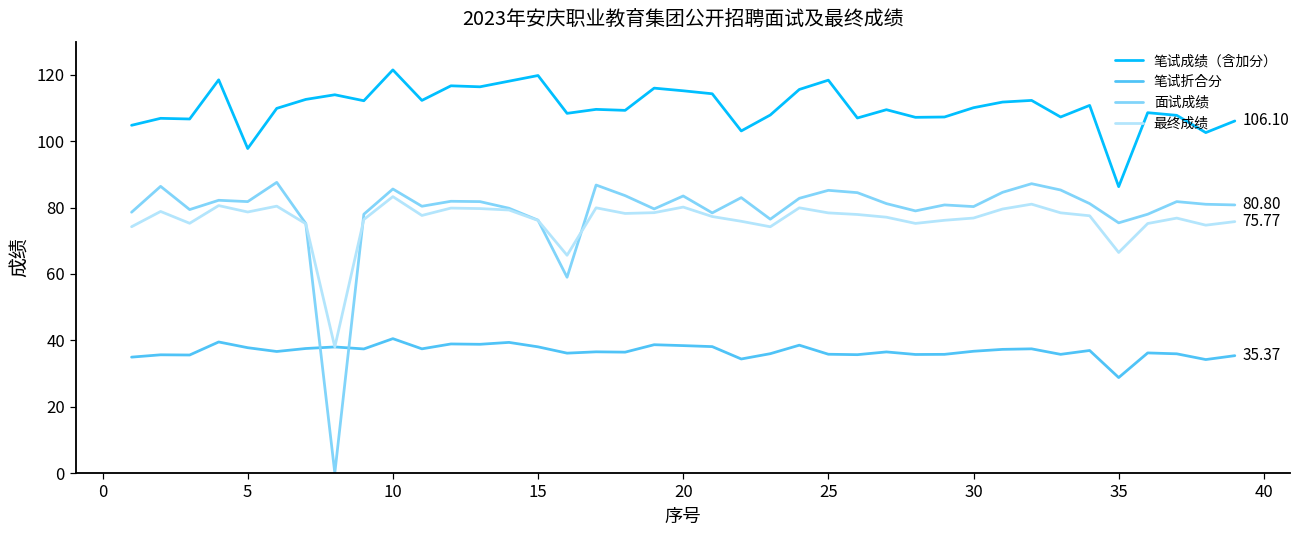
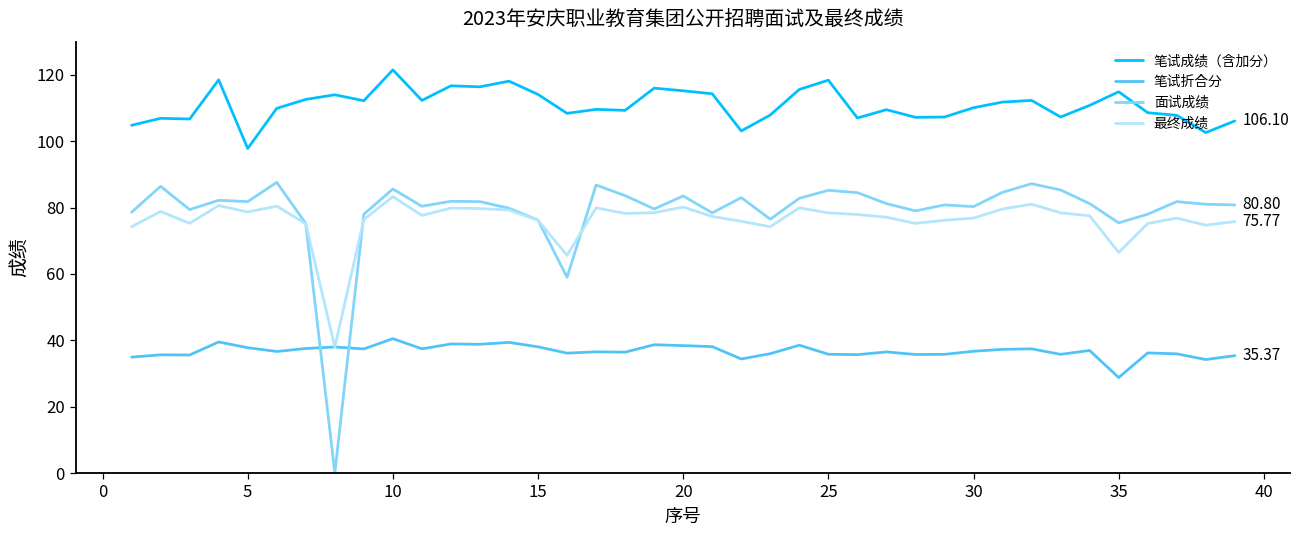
笔试成绩（含加分）, 15: 120 -> 114
笔试成绩（含加分）, 35: 86 -> 115
